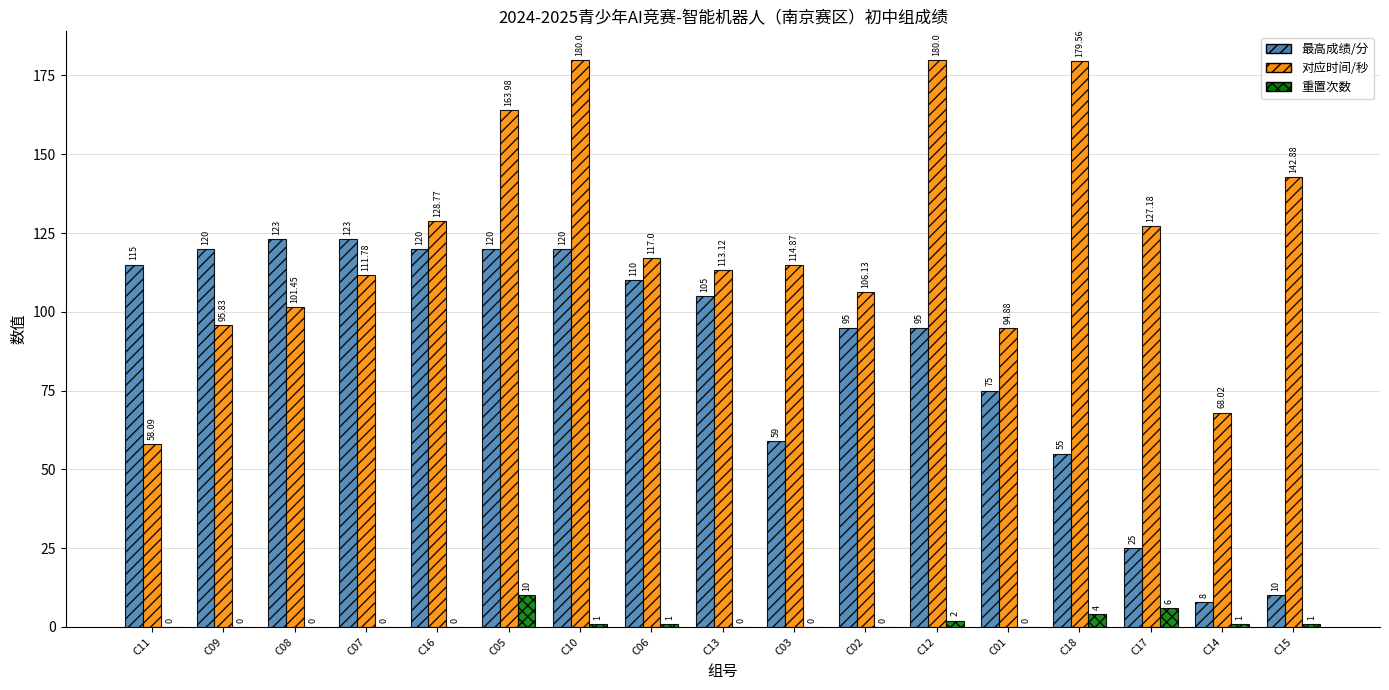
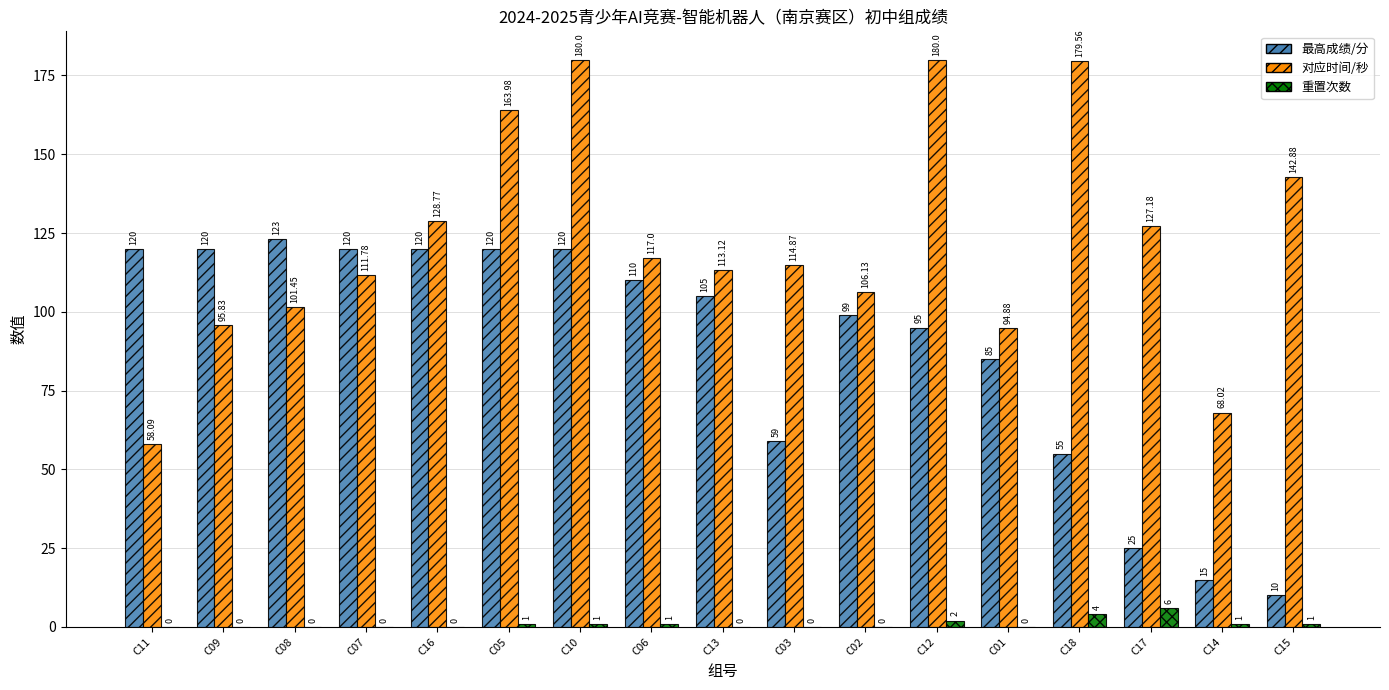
最高成绩/分, C11: 115 -> 120
最高成绩/分, C07: 123 -> 120
重置次数, C05: 10 -> 1
最高成绩/分, C02: 95 -> 99
最高成绩/分, C01: 75 -> 85
最高成绩/分, C14: 8 -> 15
